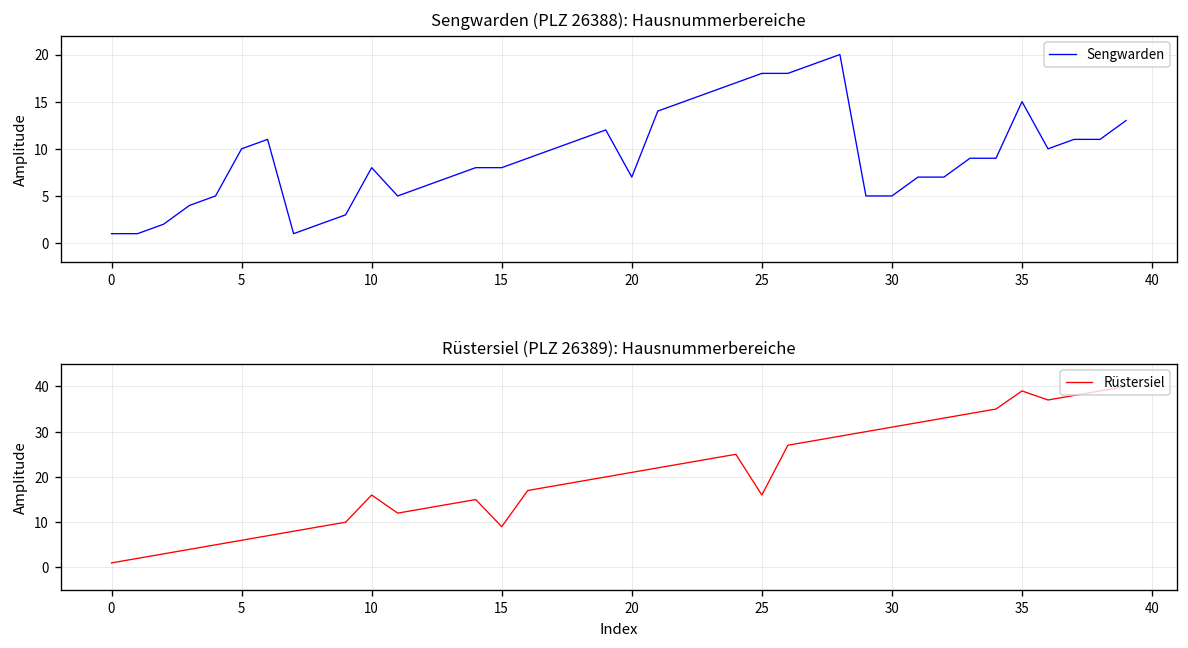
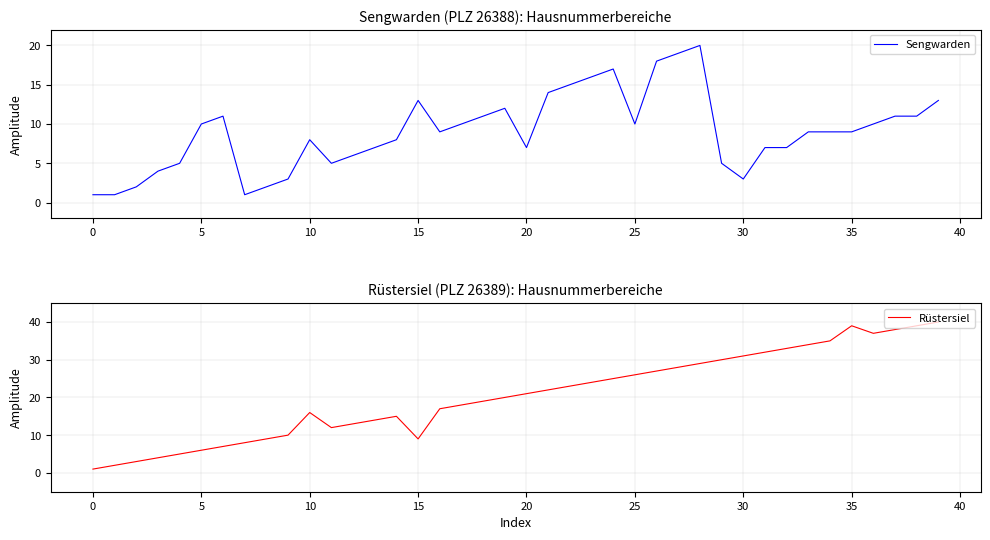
Sengwarden (PLZ 26388): Hausnummerbereiche, 15: 8 -> 13
Sengwarden (PLZ 26388): Hausnummerbereiche, 25: 18 -> 10
Sengwarden (PLZ 26388): Hausnummerbereiche, 30: 5 -> 3
Sengwarden (PLZ 26388): Hausnummerbereiche, 35: 15 -> 9
Rüstersiel (PLZ 26389): Hausnummerbereiche, 25: 16 -> 26
